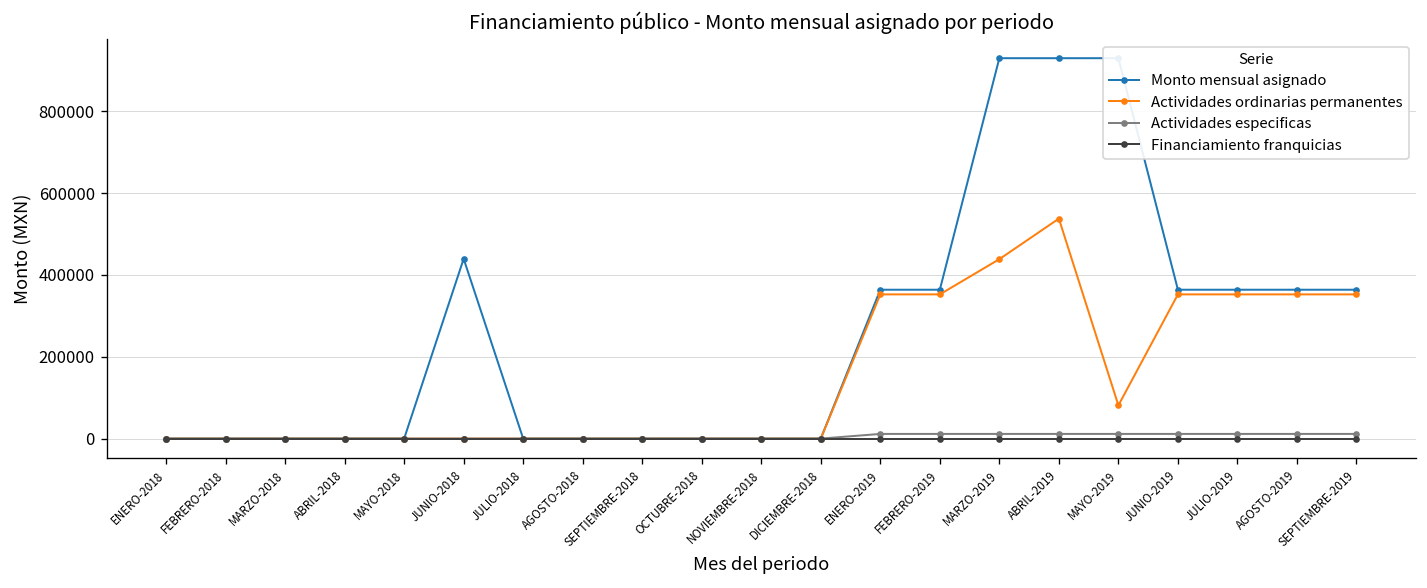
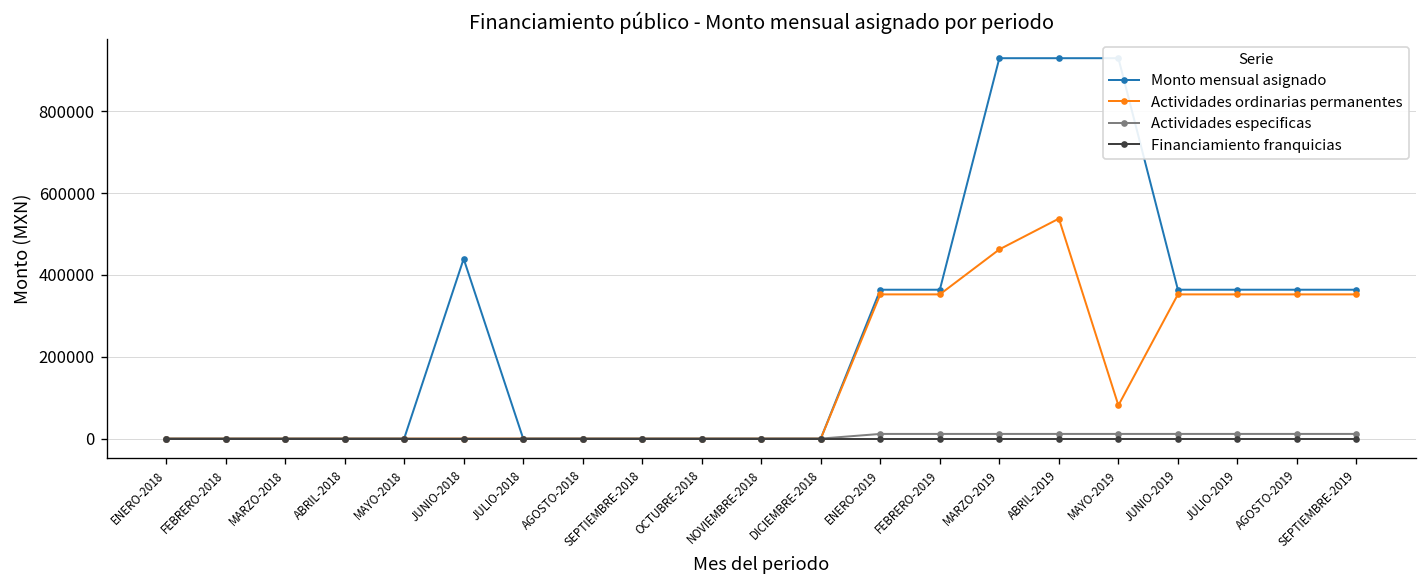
Actividades ordinarias permanentes, MARZO-2019: 440000 -> 460000
